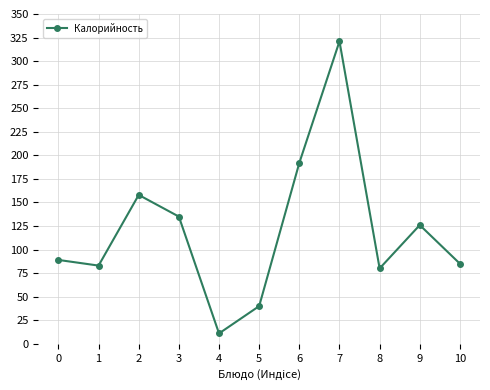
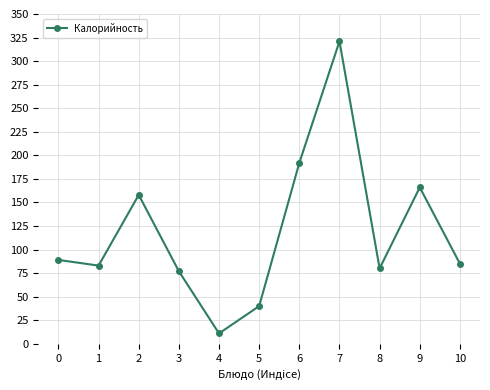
3: 140 -> 80
9: 130 -> 170
